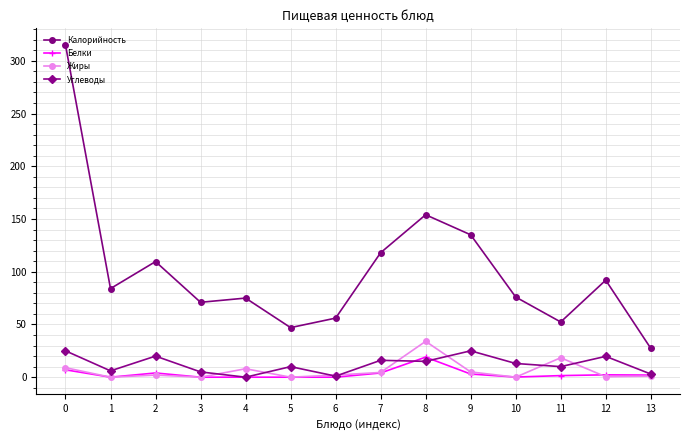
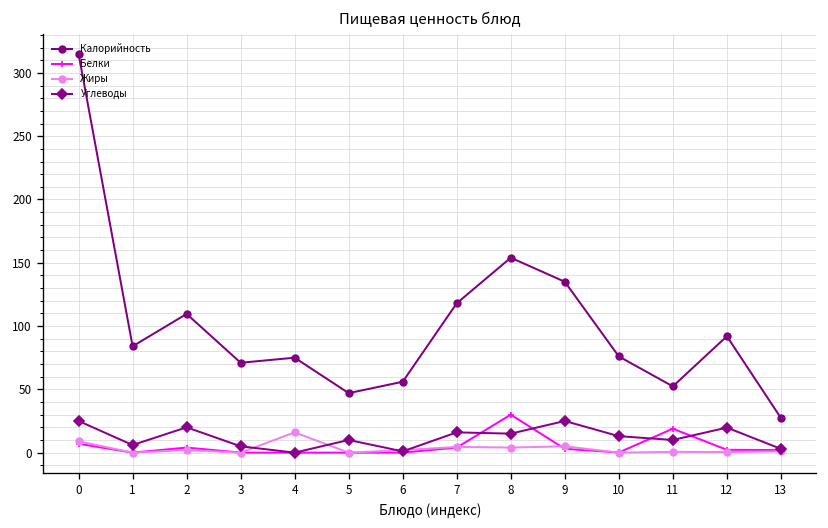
Жиры, 4: 8 -> 16
Белки, 8: 19 -> 30
Жиры, 8: 34 -> 4
Белки, 11: 2 -> 19
Жиры, 11: 18 -> 1
